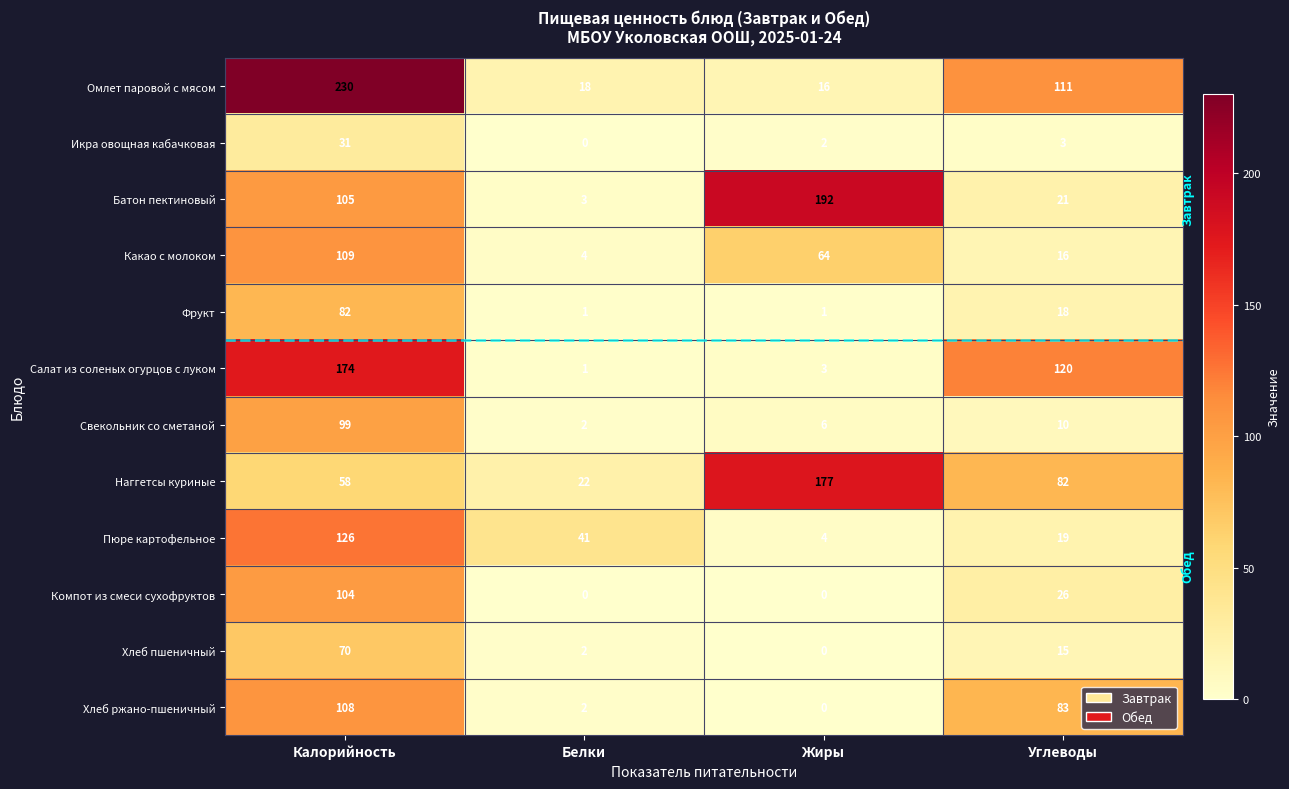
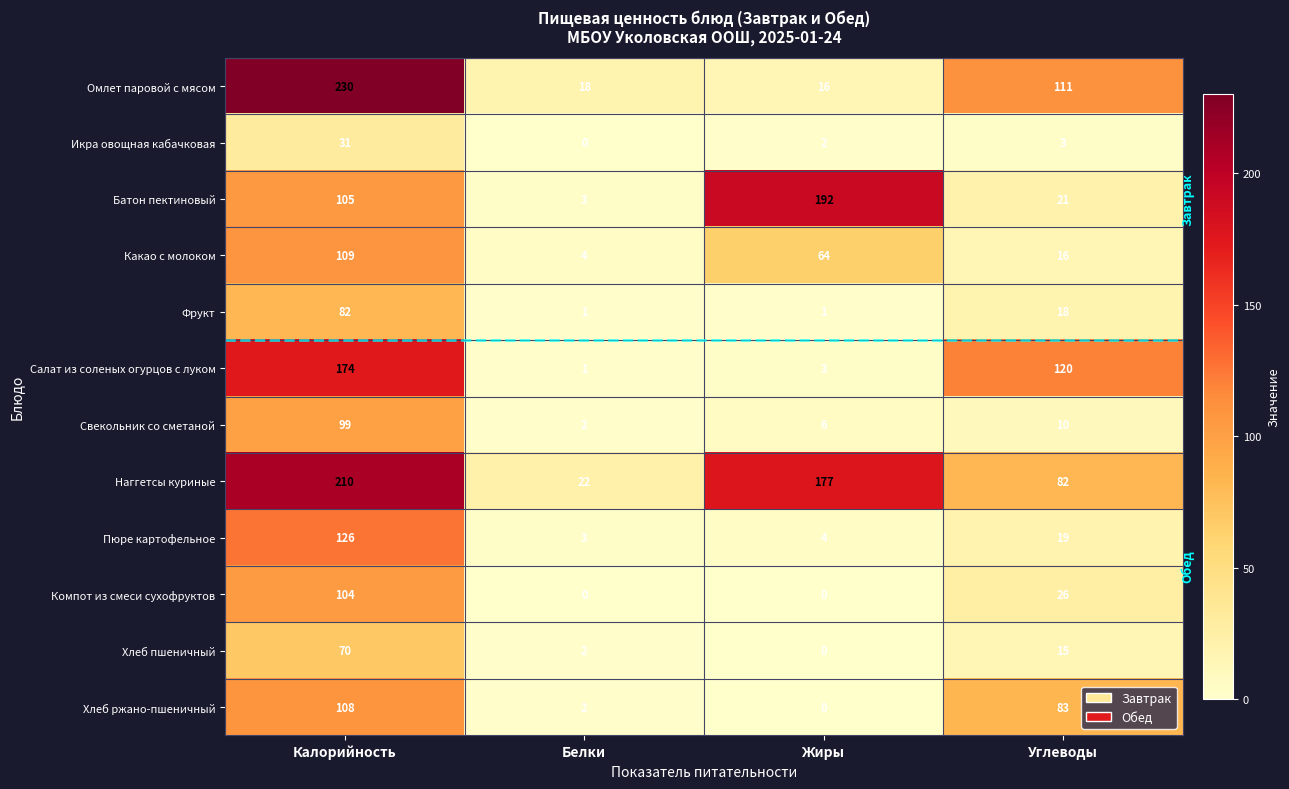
Наггетсы куриные, Калорийность: 58 -> 210
Пюре картофельное, Белки: 41 -> 3
